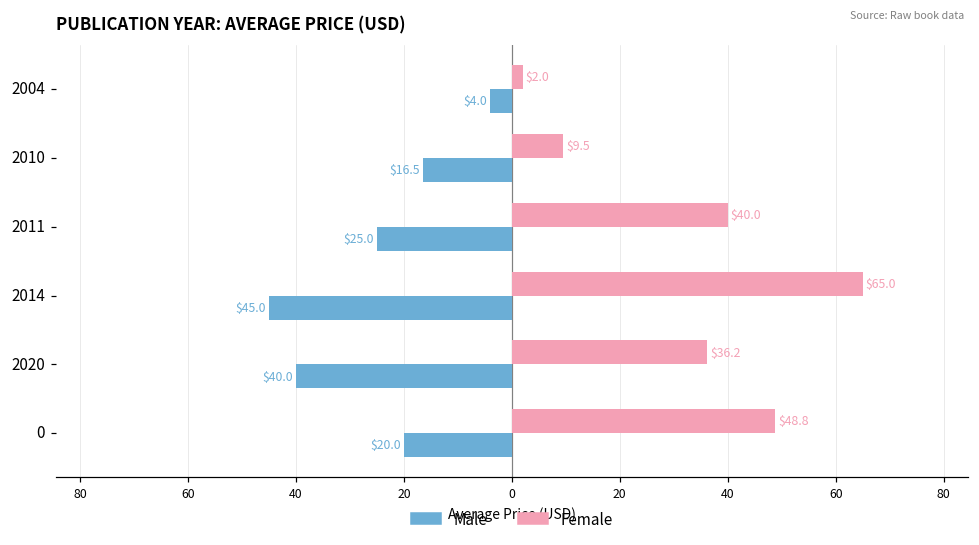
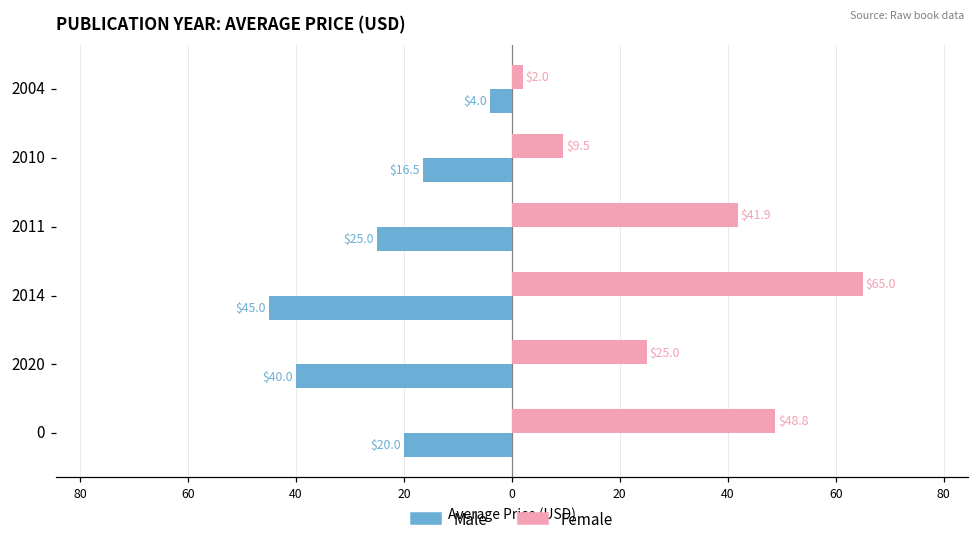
Female, 2011: $40.0 -> $41.9
Female, 2020: $36.2 -> $25.0
